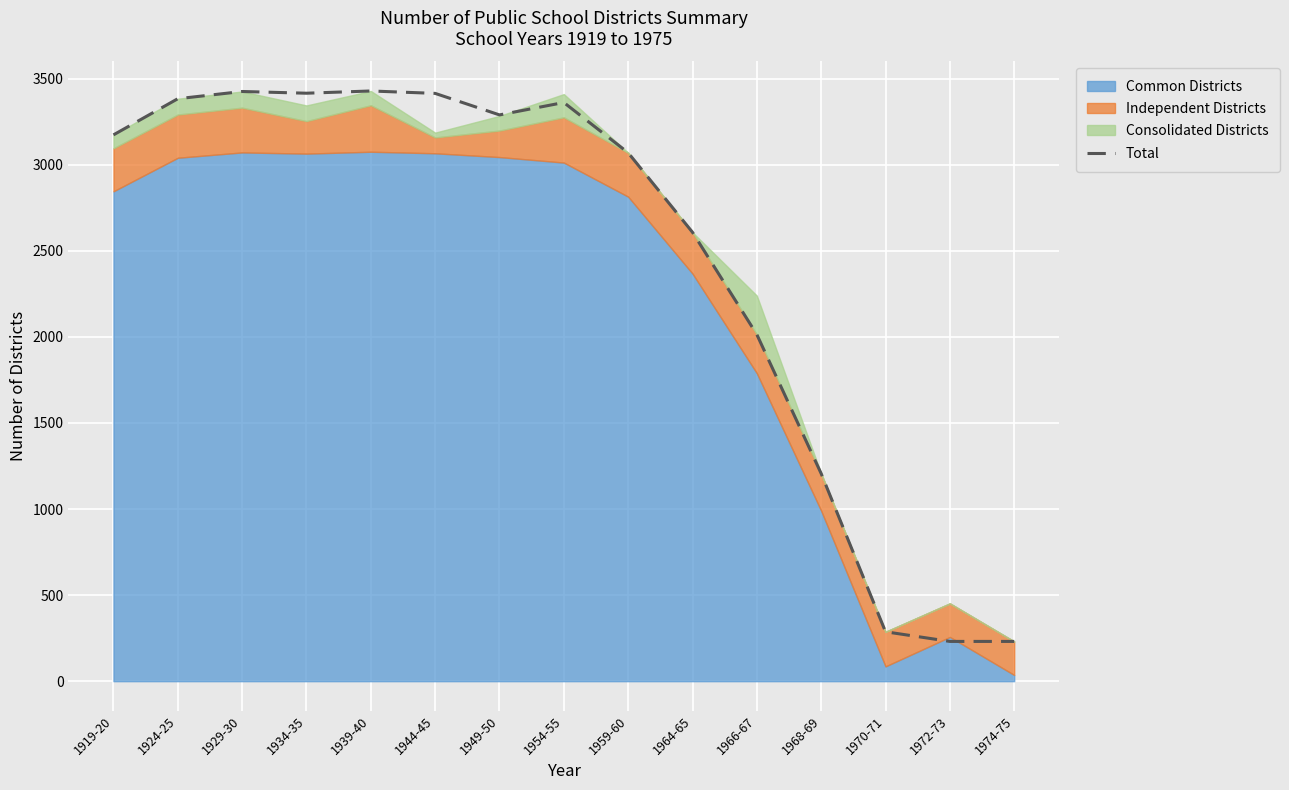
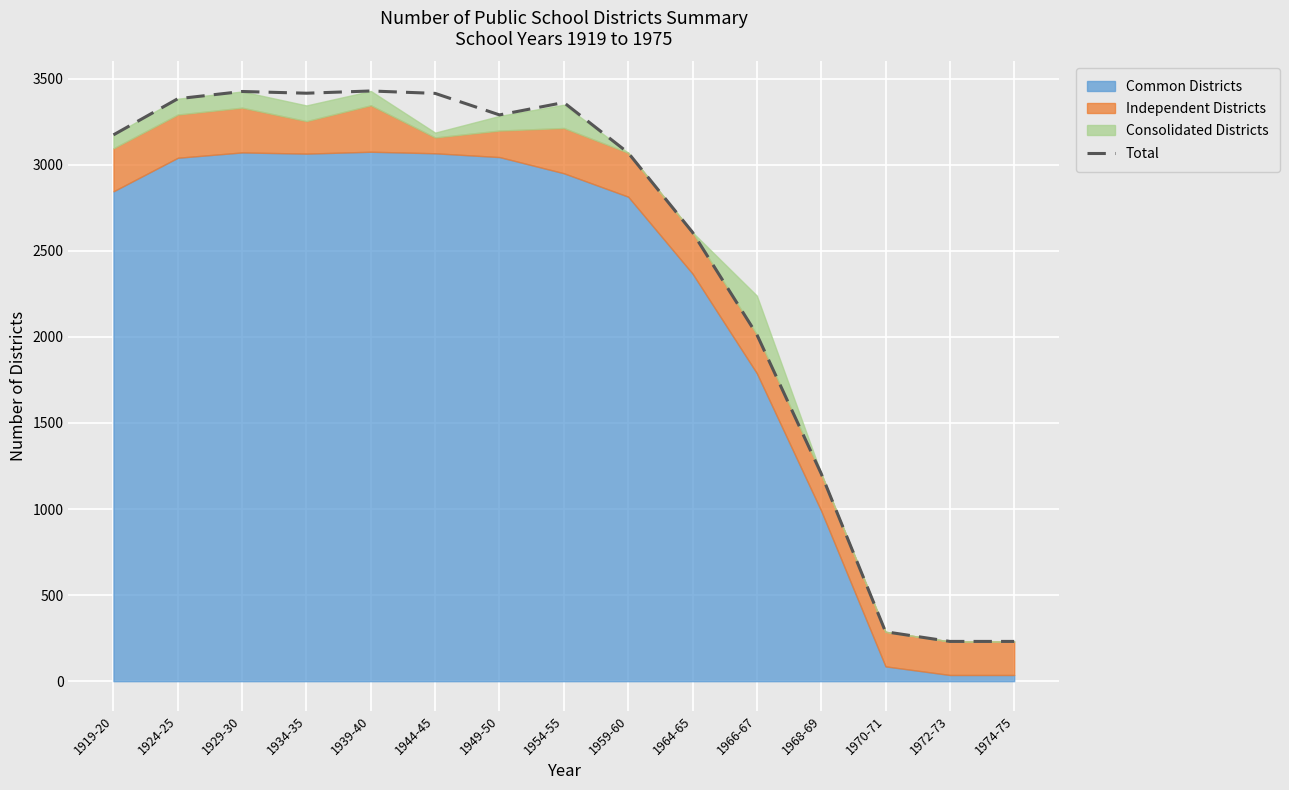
Common Districts, 1954-55: 3010 -> 2950
Common Districts, 1972-73: 260 -> 40
